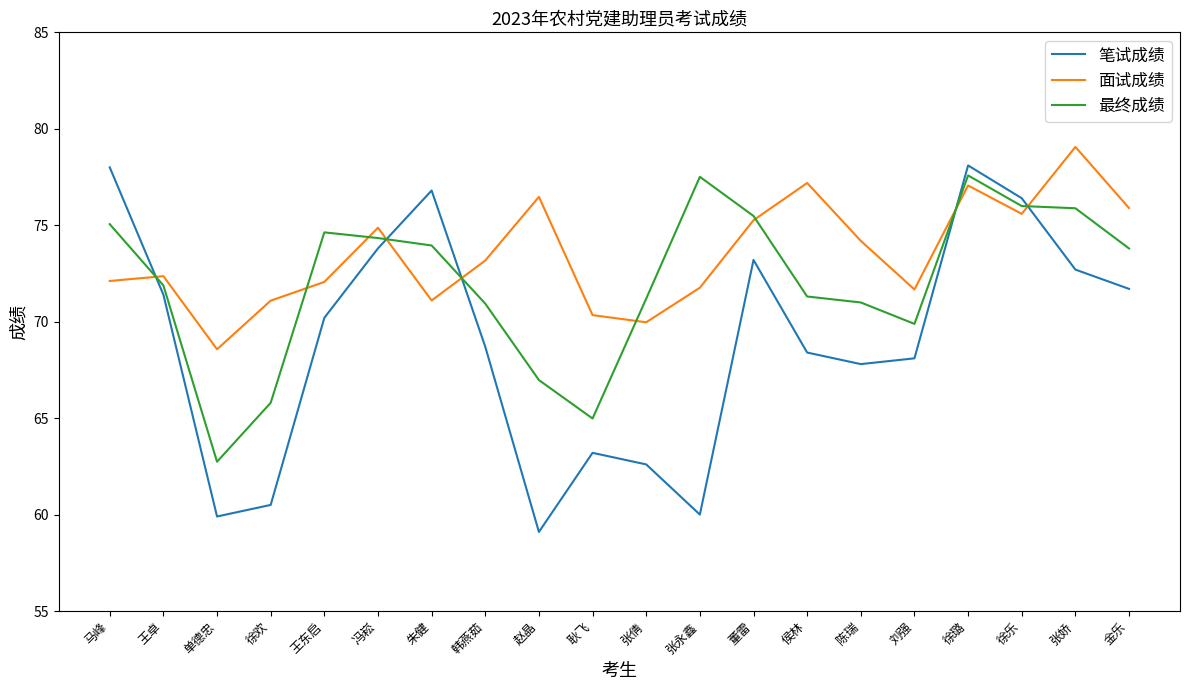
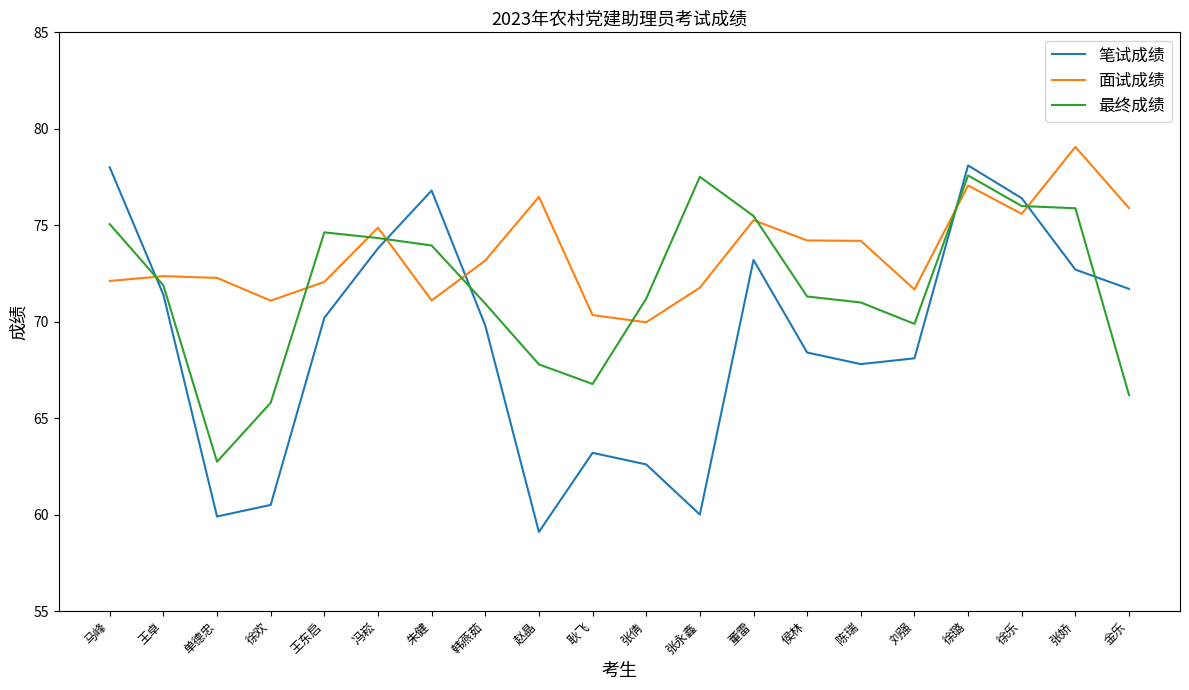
面试成绩, 单德忠: 68.6 -> 72.3
笔试成绩, 韩燕茹: 68.7 -> 69.8
最终成绩, 赵晶: 67.0 -> 67.8
最终成绩, 耿飞: 65.0 -> 66.8
面试成绩, 侯林: 77.2 -> 74.2
最终成绩, 金乐: 73.8 -> 66.2
